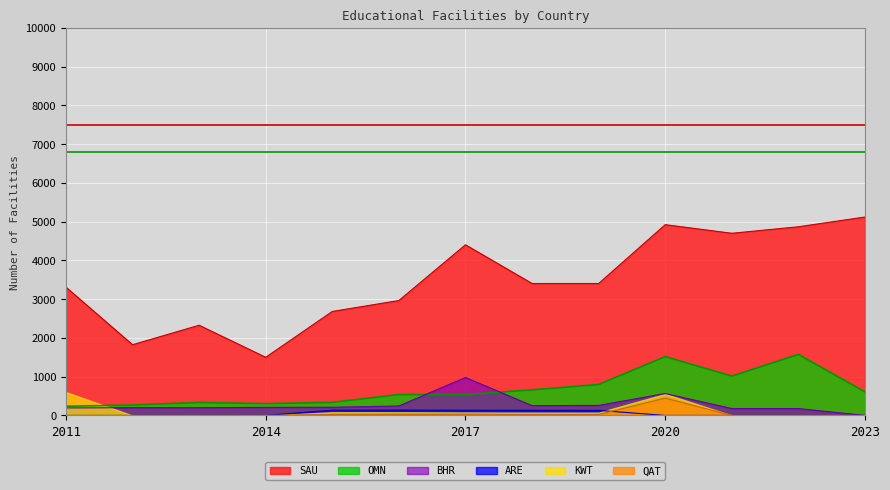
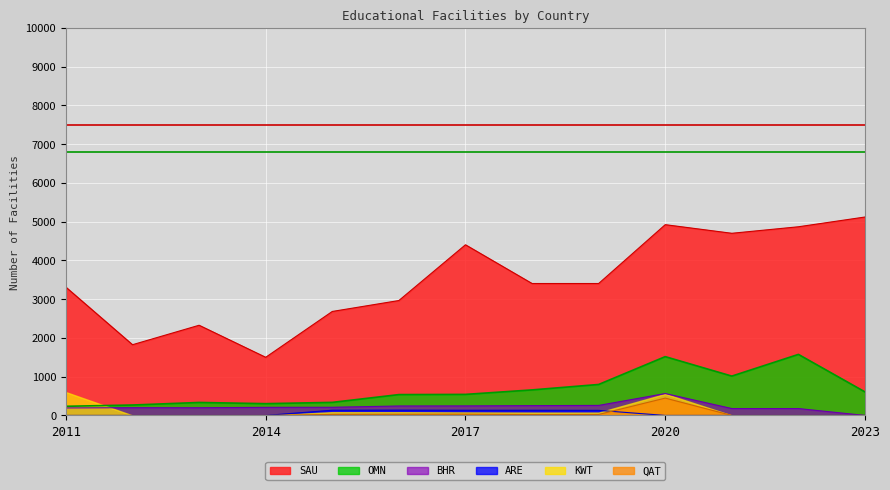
BHR, 2017: 1000 -> 200
